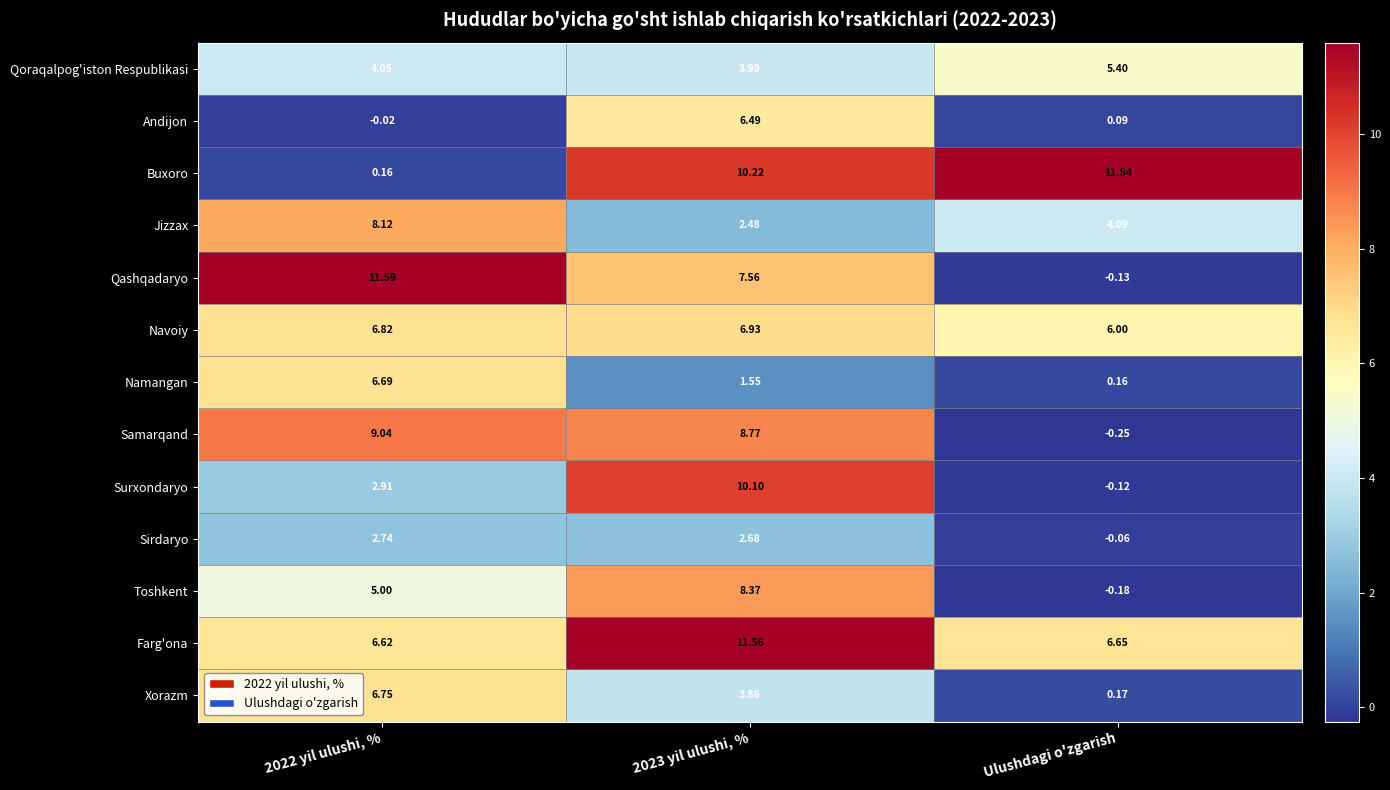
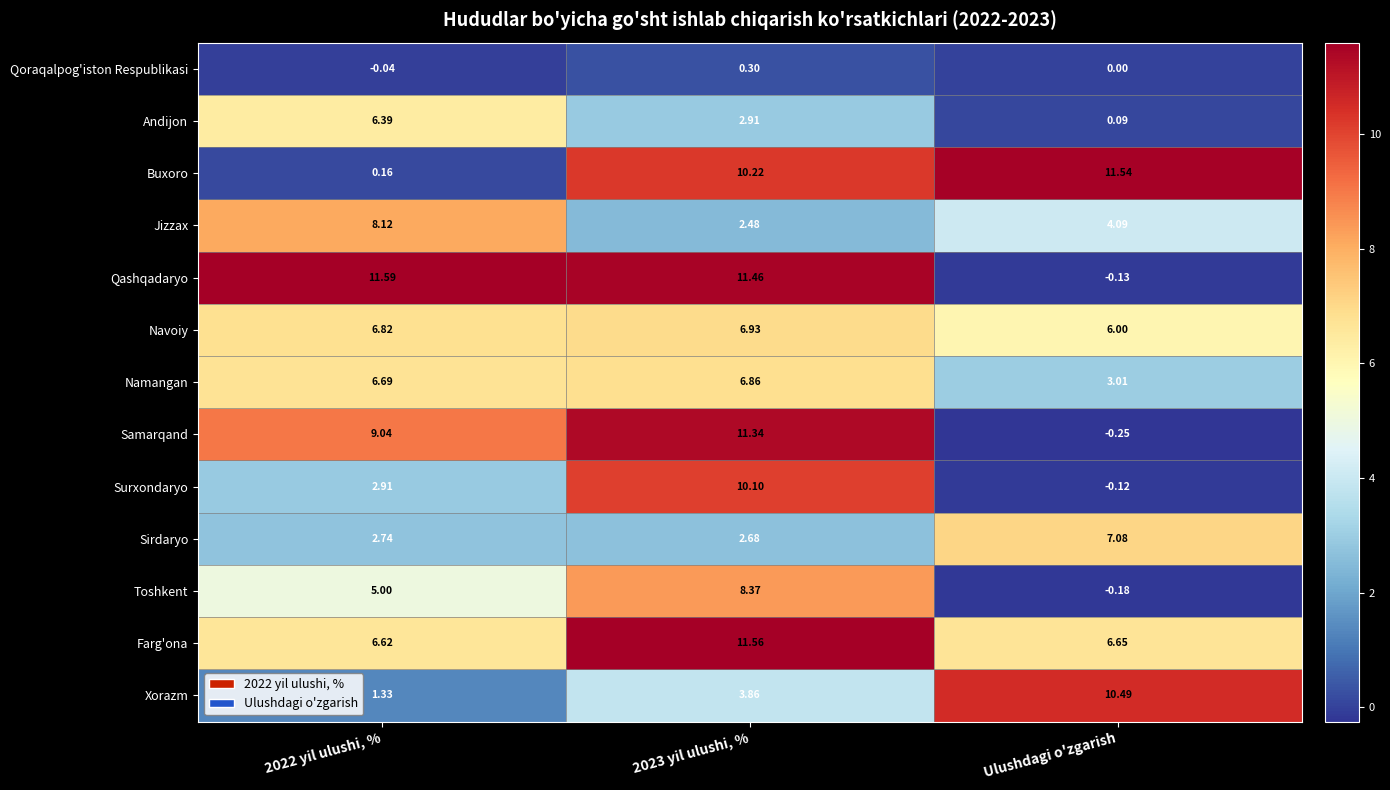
Qoraqalpog'iston Respublikasi, 2022 yil ulushi, %: 4.05 -> -0.04
Qoraqalpog'iston Respublikasi, 2023 yil ulushi, %: 3.99 -> 0.30
Qoraqalpog'iston Respublikasi, Ulushdagi o'zgarish: 5.40 -> 0.00
Andijon, 2022 yil ulushi, %: -0.02 -> 6.39
Andijon, 2023 yil ulushi, %: 6.49 -> 2.91
Qashqadaryo, 2023 yil ulushi, %: 7.56 -> 11.46
Namangan, 2023 yil ulushi, %: 1.55 -> 6.86
Namangan, Ulushdagi o'zgarish: 0.16 -> 3.01
Samarqand, 2023 yil ulushi, %: 8.77 -> 11.34
Sirdaryo, Ulushdagi o'zgarish: -0.06 -> 7.08
Xorazm, 2022 yil ulushi, %: 6.75 -> 1.33
Xorazm, Ulushdagi o'zgarish: 0.17 -> 10.49
